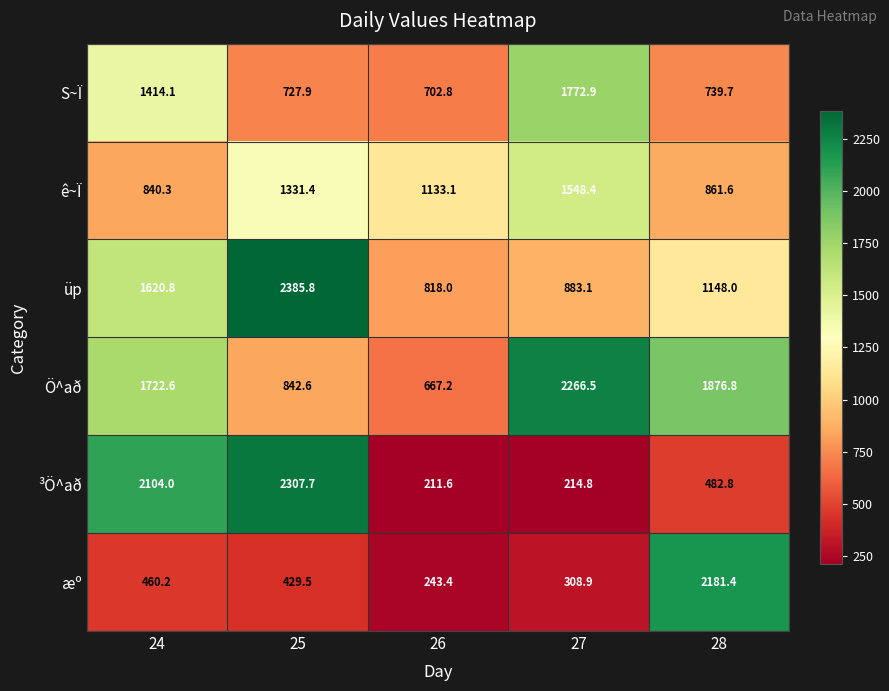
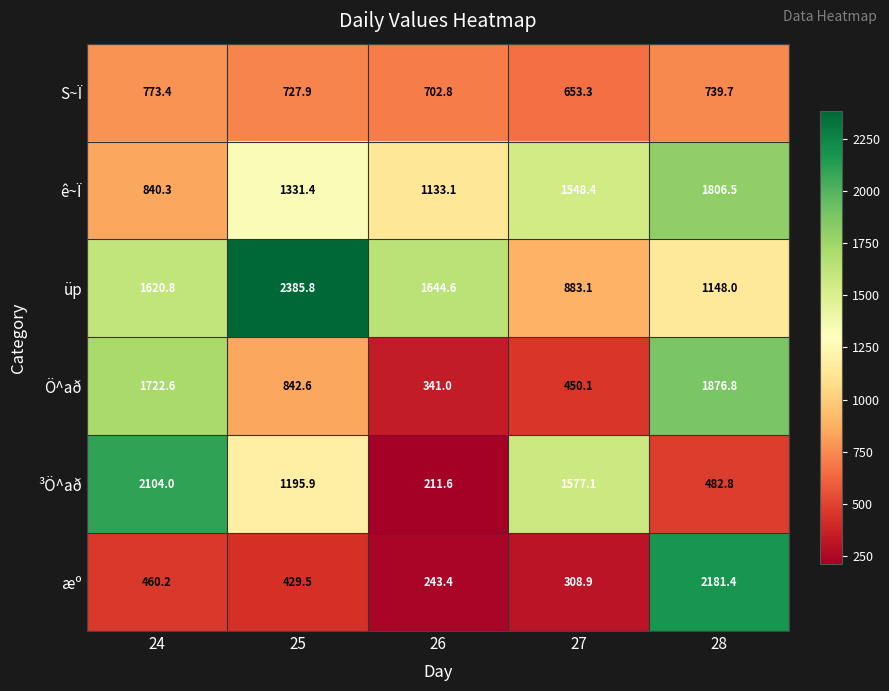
S~Ï, 24: 1414.1 -> 773.4
S~Ï, 27: 1772.9 -> 653.3
ê~Ï, 28: 861.6 -> 1806.5
üp, 26: 818.0 -> 1644.6
Ö^að, 26: 667.2 -> 341.0
Ö^að, 27: 2266.5 -> 450.1
³Ö^að, 25: 2307.7 -> 1195.9
³Ö^að, 27: 214.8 -> 1577.1
